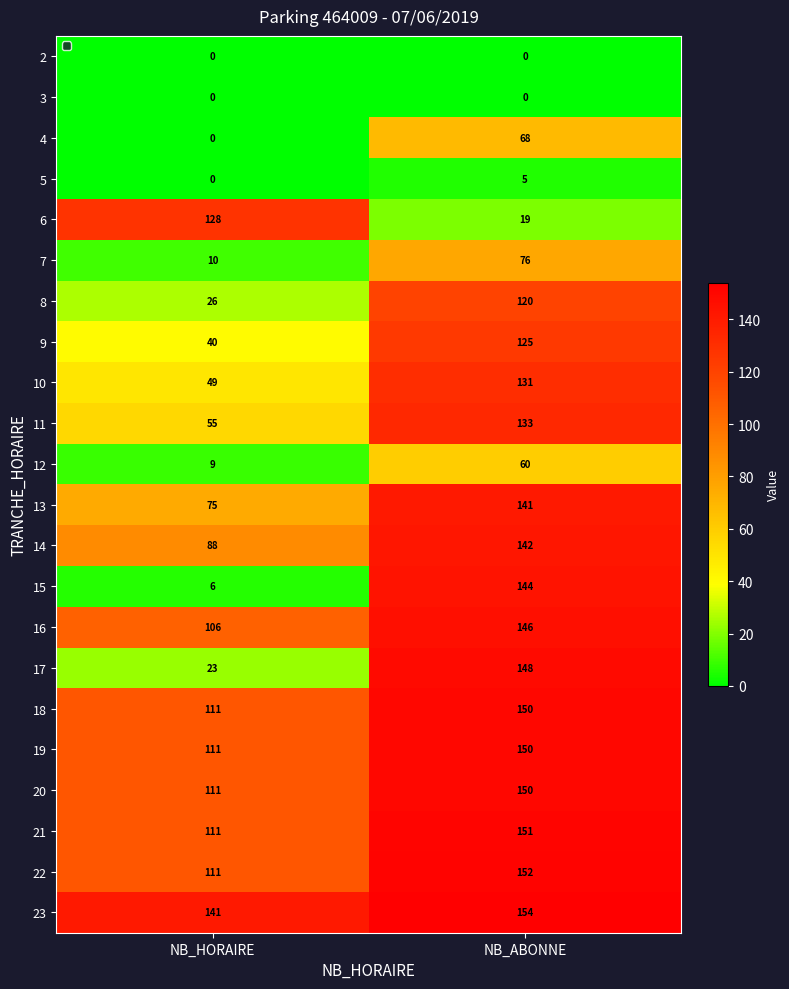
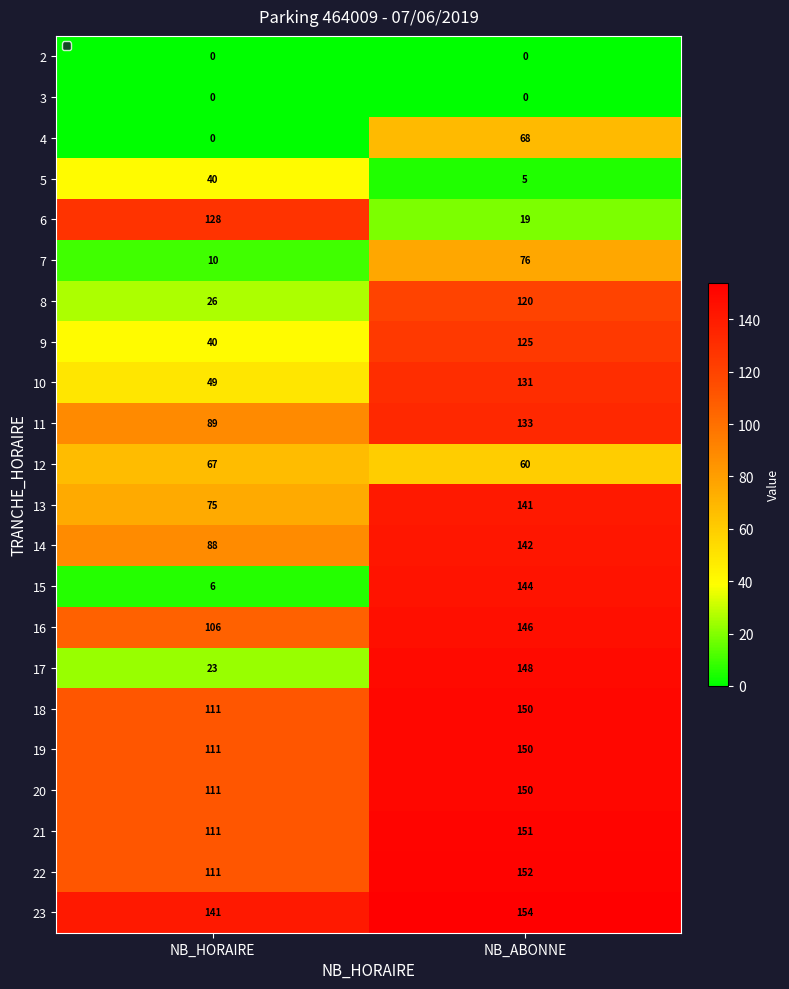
5, NB_HORAIRE: 0 -> 40
11, NB_HORAIRE: 55 -> 89
12, NB_HORAIRE: 9 -> 67
